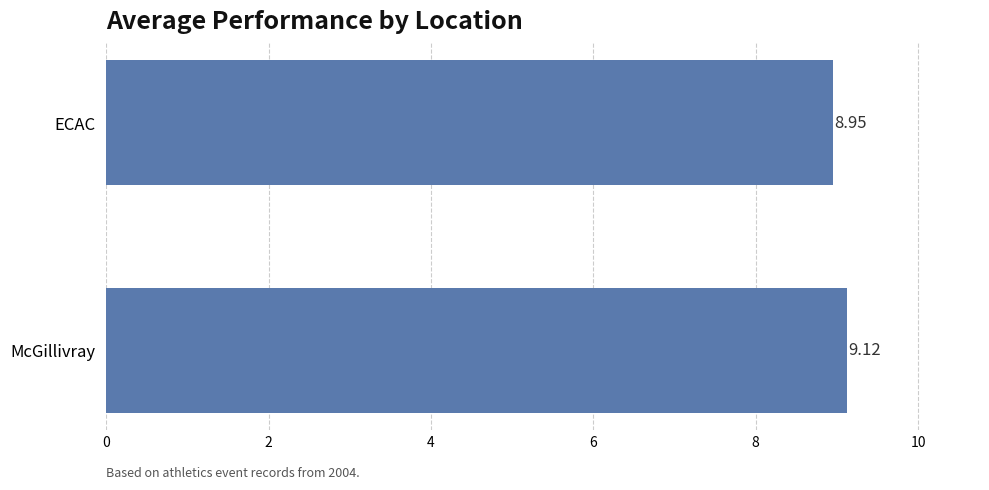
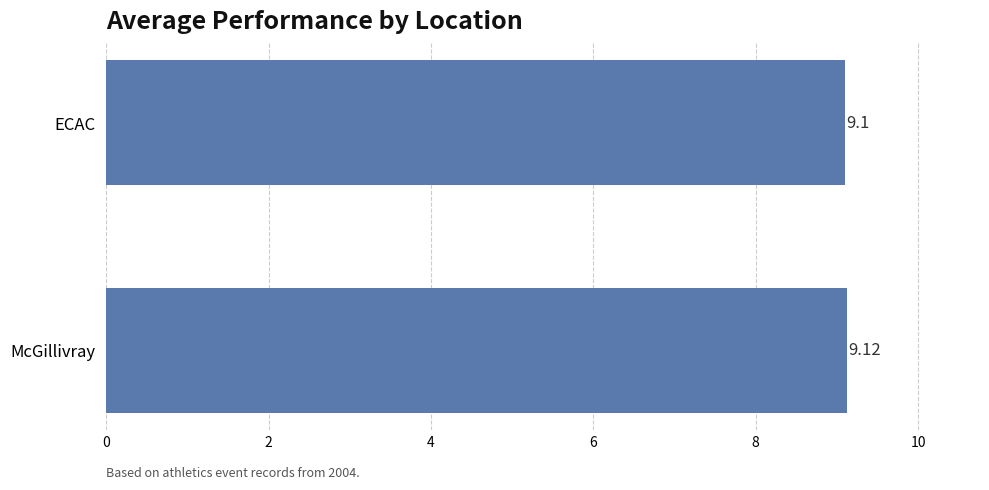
ECAC: 8.95 -> 9.1
